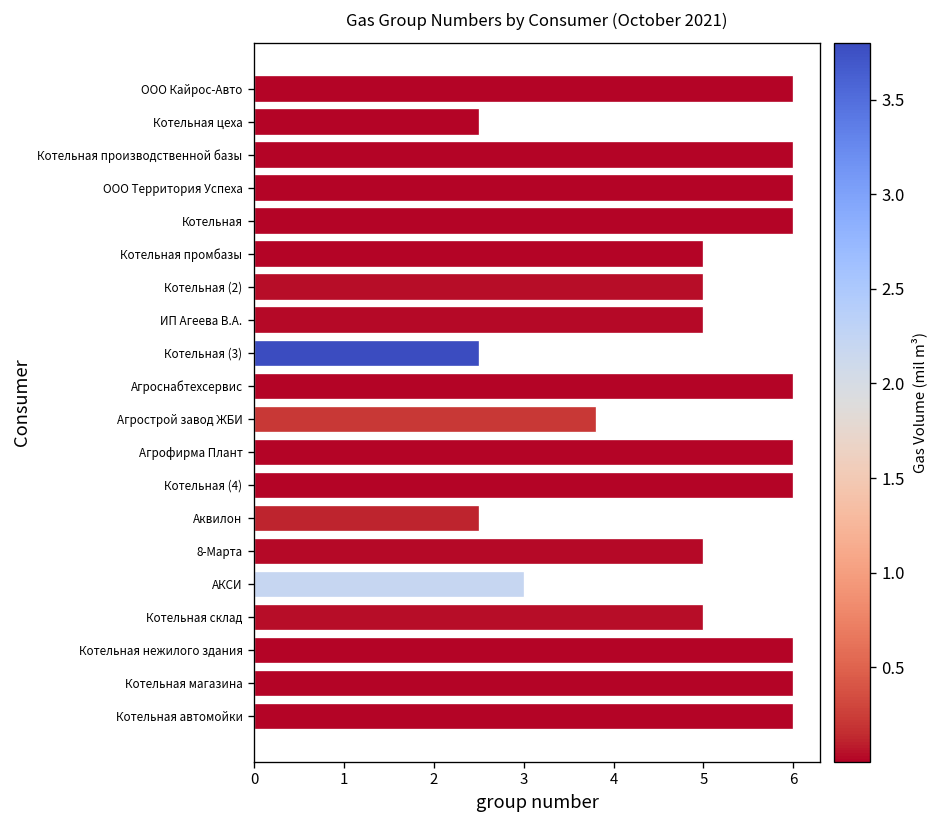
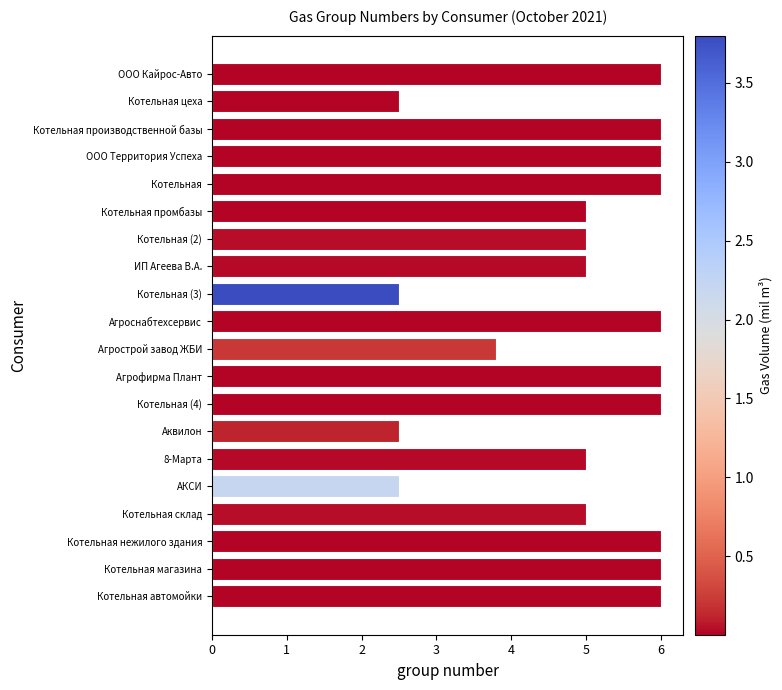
АКСИ: 3.0 -> 2.5
